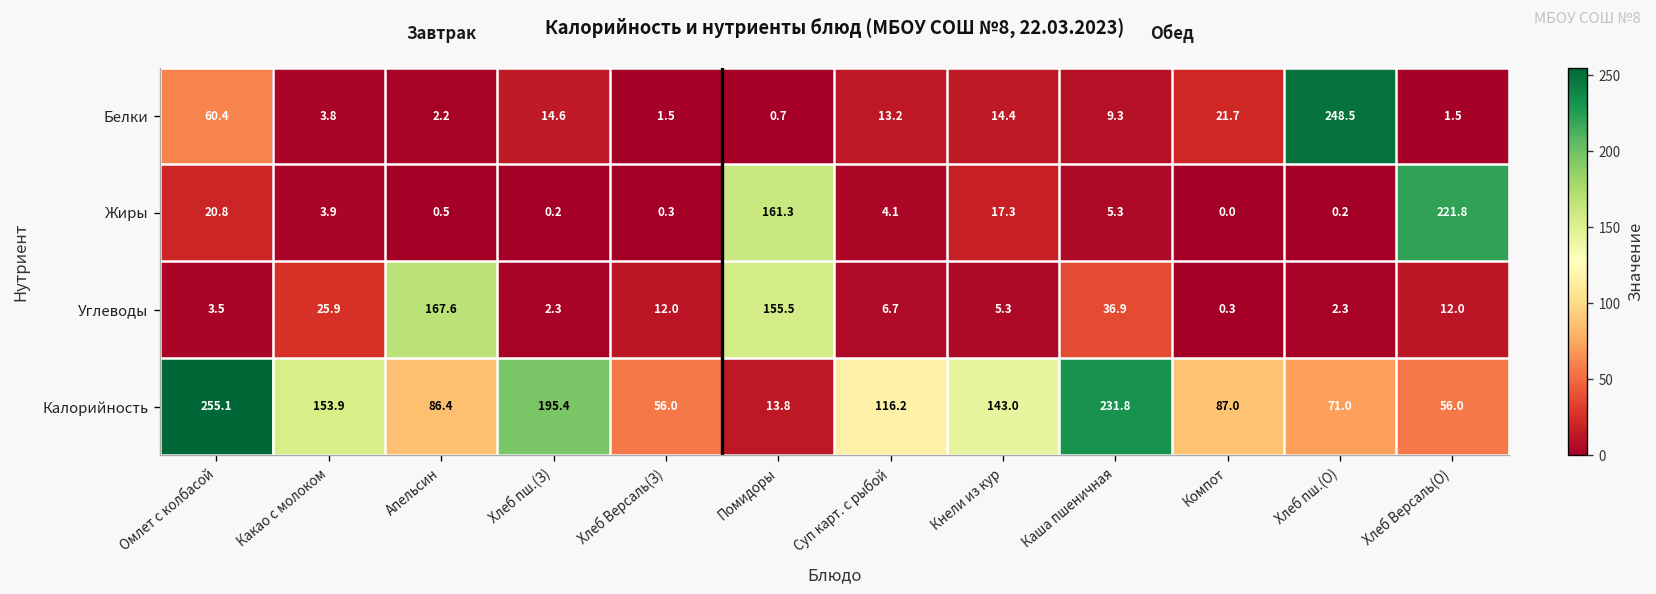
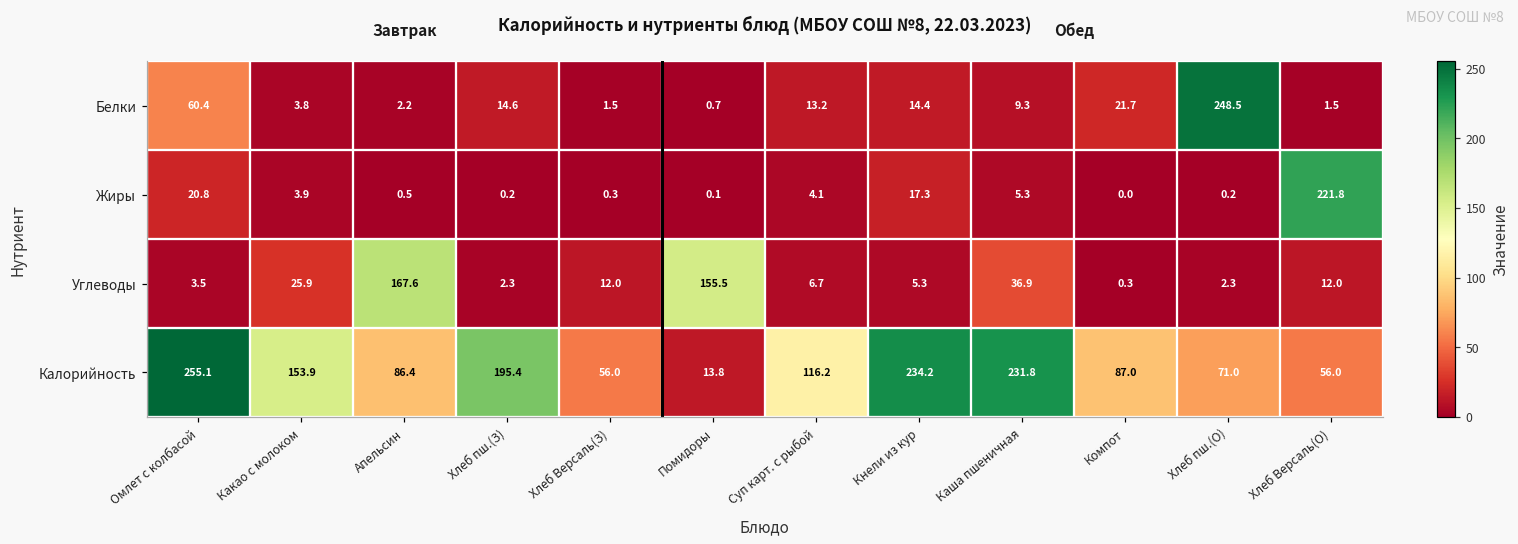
Жиры, Помидоры: 161.3 -> 0.1
Калорийность, Кнели из кур: 143.0 -> 234.2
